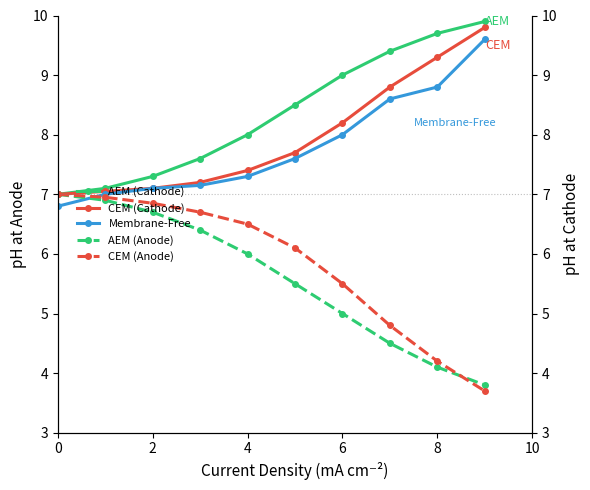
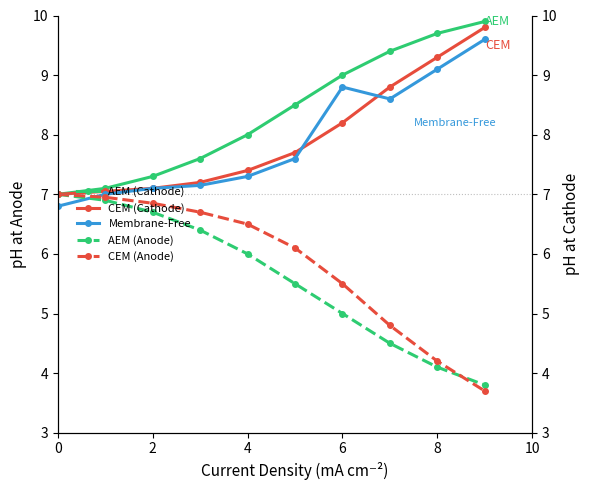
Membrane-Free, 6: 8.0 -> 8.8
Membrane-Free, 8: 8.8 -> 9.1
